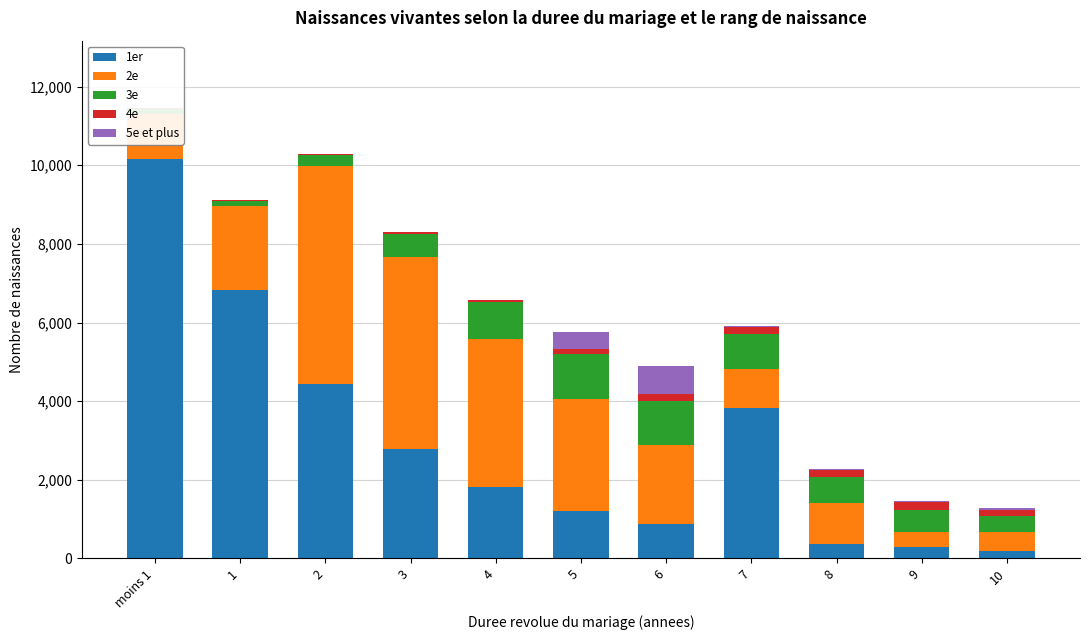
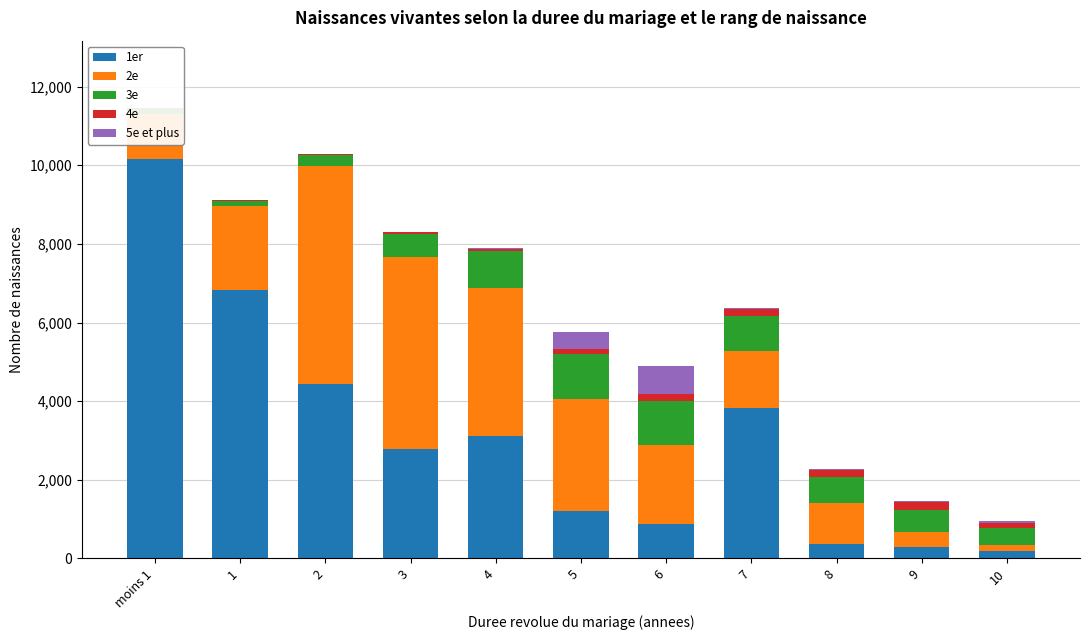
1er, 4: 1,800 -> 3,100
2e, 7: 1,000 -> 1,500
2e, 10: 500 -> 200
